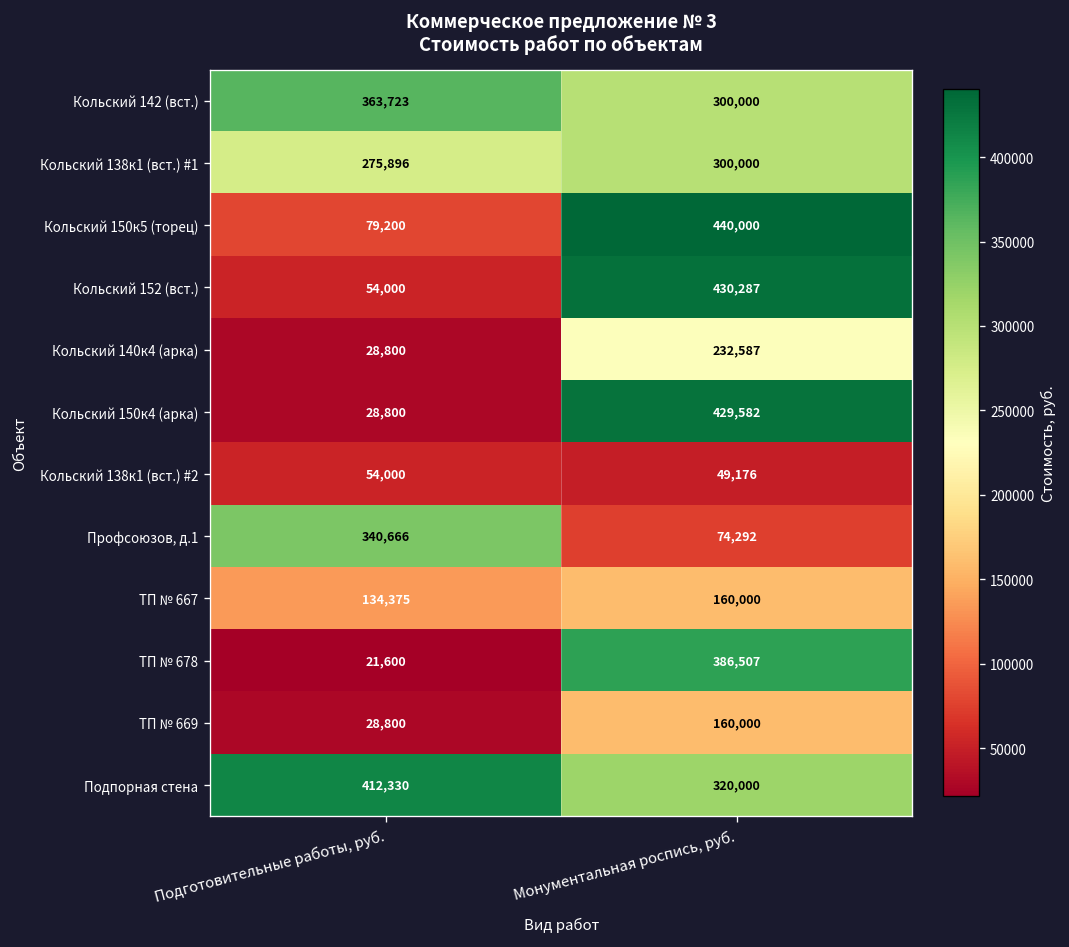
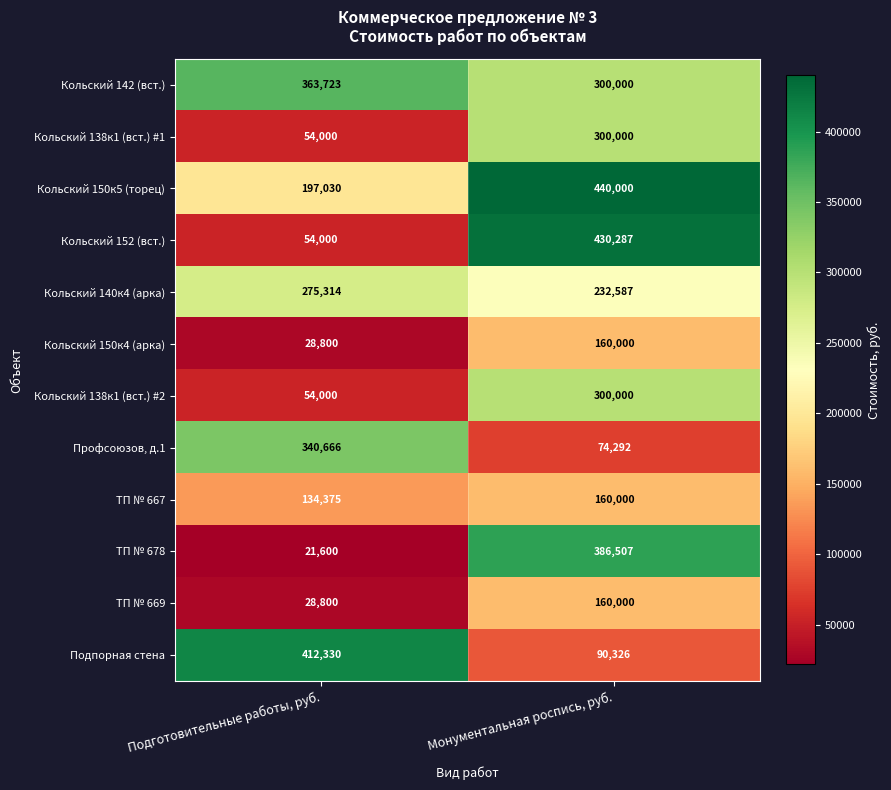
Кольский 138к1 (вст.) #1, Подготовительные работы, руб.: 275,896 -> 54,000
Кольский 150к5 (торец), Подготовительные работы, руб.: 79,200 -> 197,030
Кольский 140к4 (арка), Подготовительные работы, руб.: 28,800 -> 275,314
Кольский 150к4 (арка), Монументальная роспись, руб.: 429,582 -> 160,000
Кольский 138к1 (вст.) #2, Монументальная роспись, руб.: 49,176 -> 300,000
Подпорная стена, Монументальная роспись, руб.: 320,000 -> 90,326
